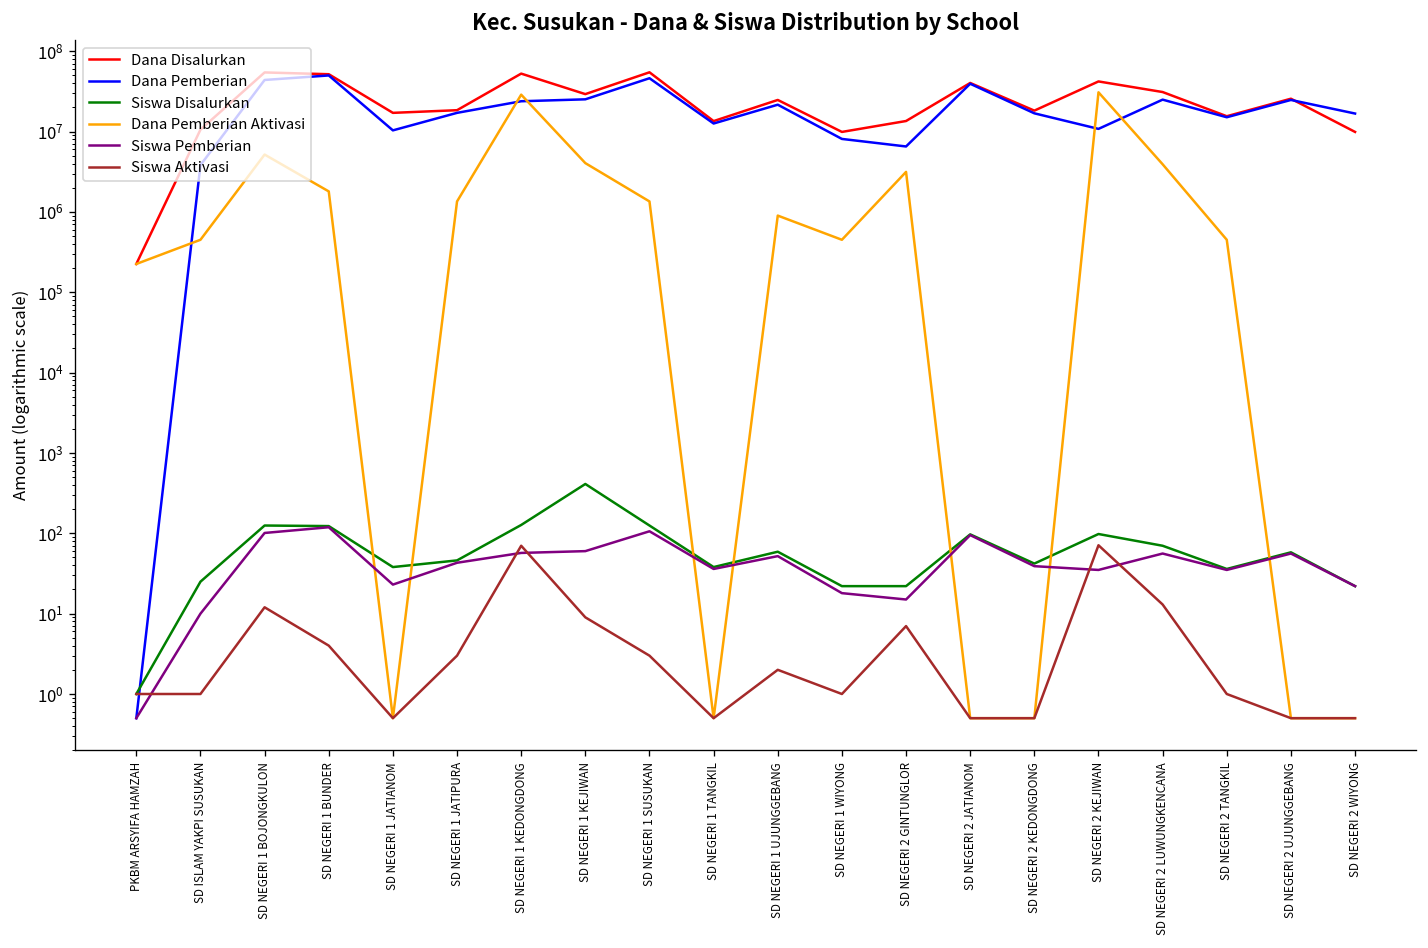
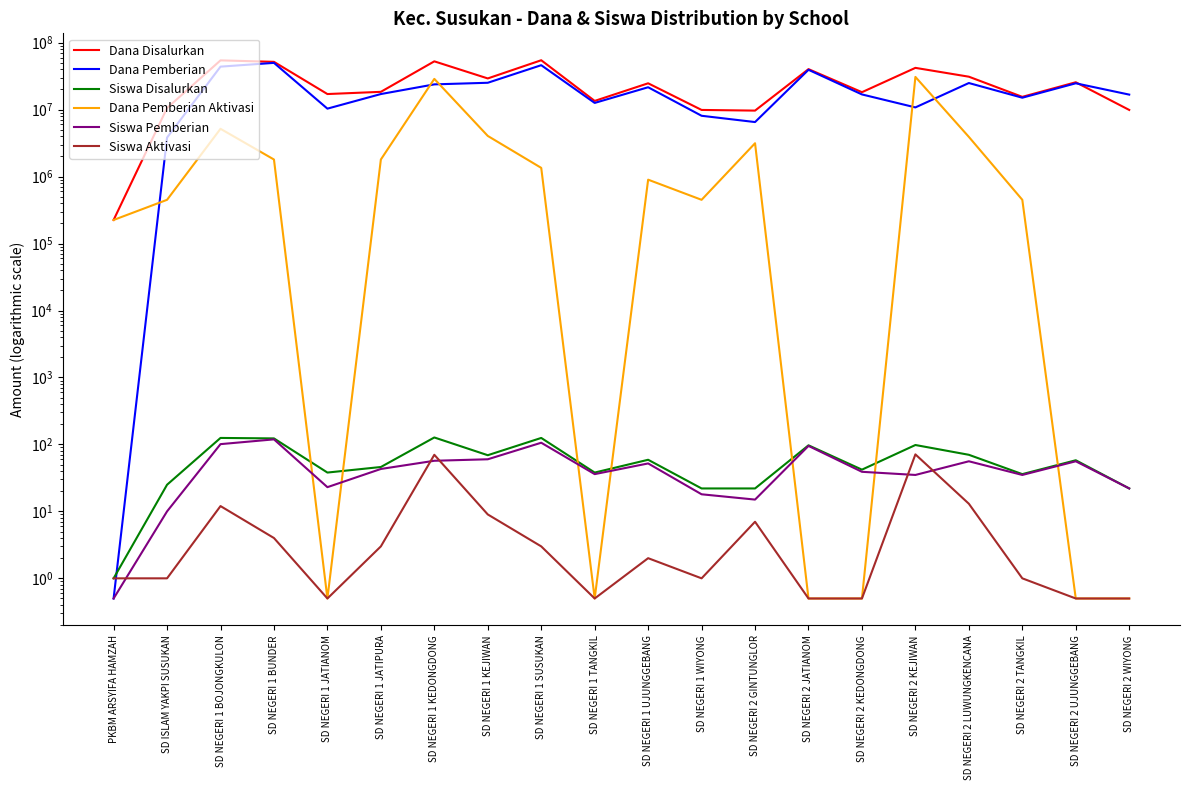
Dana Pemberian Aktivasi, SD NEGERI 1 JATIPURA: 1400000 -> 1800000
Siswa Disalurkan, SD NEGERI 1 KEJIWAN: 400 -> 70
Dana Disalurkan, SD NEGERI 2 GINTUNGLOR: 14000000 -> 10000000
